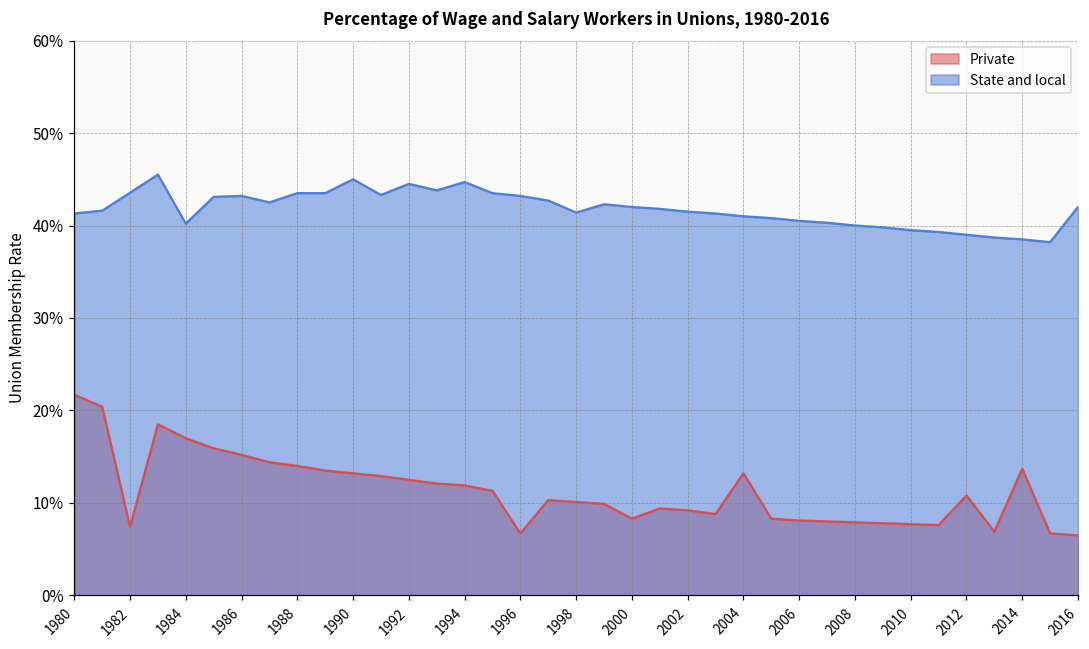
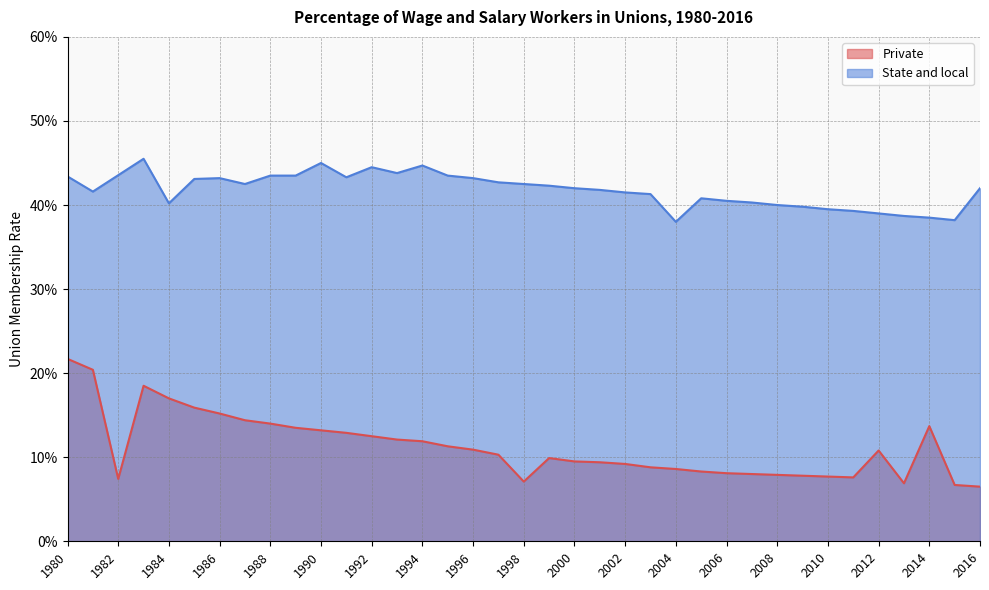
State and local, 1980: 41% -> 43%
Private, 1996: 7% -> 11%
Private, 1998: 10% -> 7%
State and local, 1998: 41% -> 43%
Private, 2000: 8% -> 10%
Private, 2004: 13% -> 9%
State and local, 2004: 41% -> 38%
